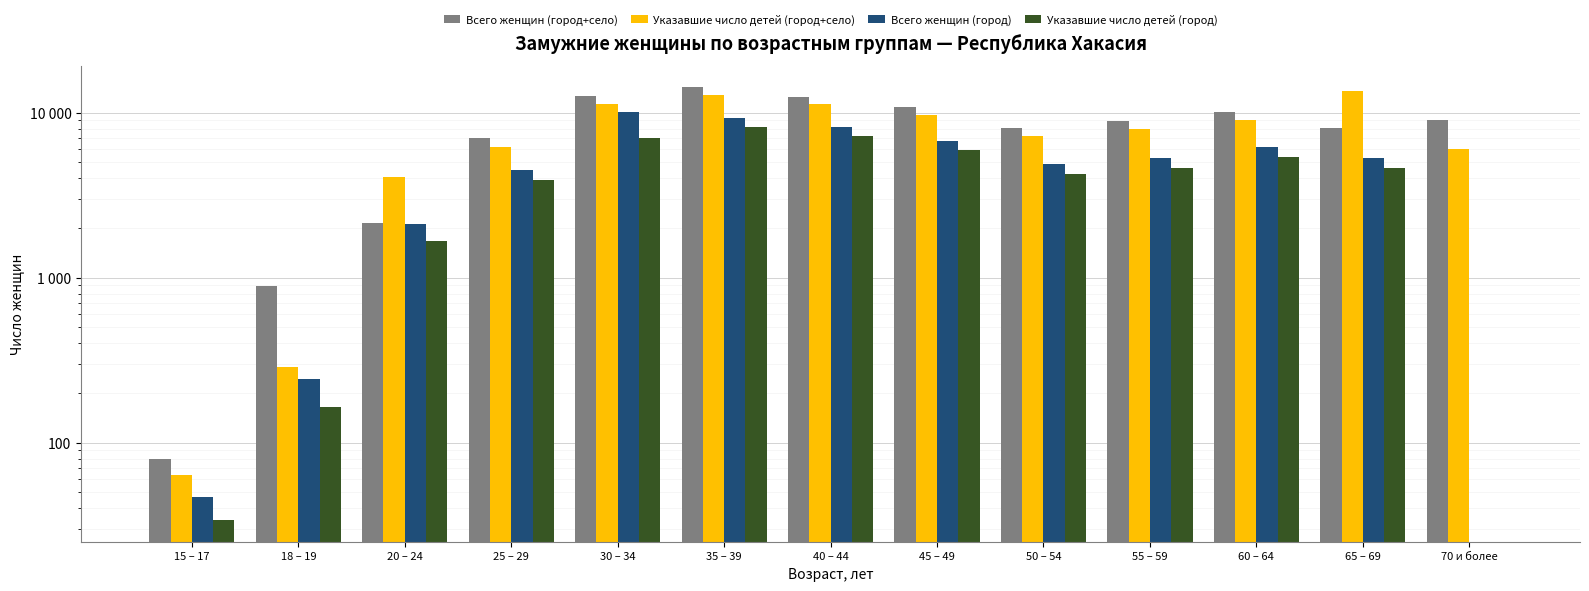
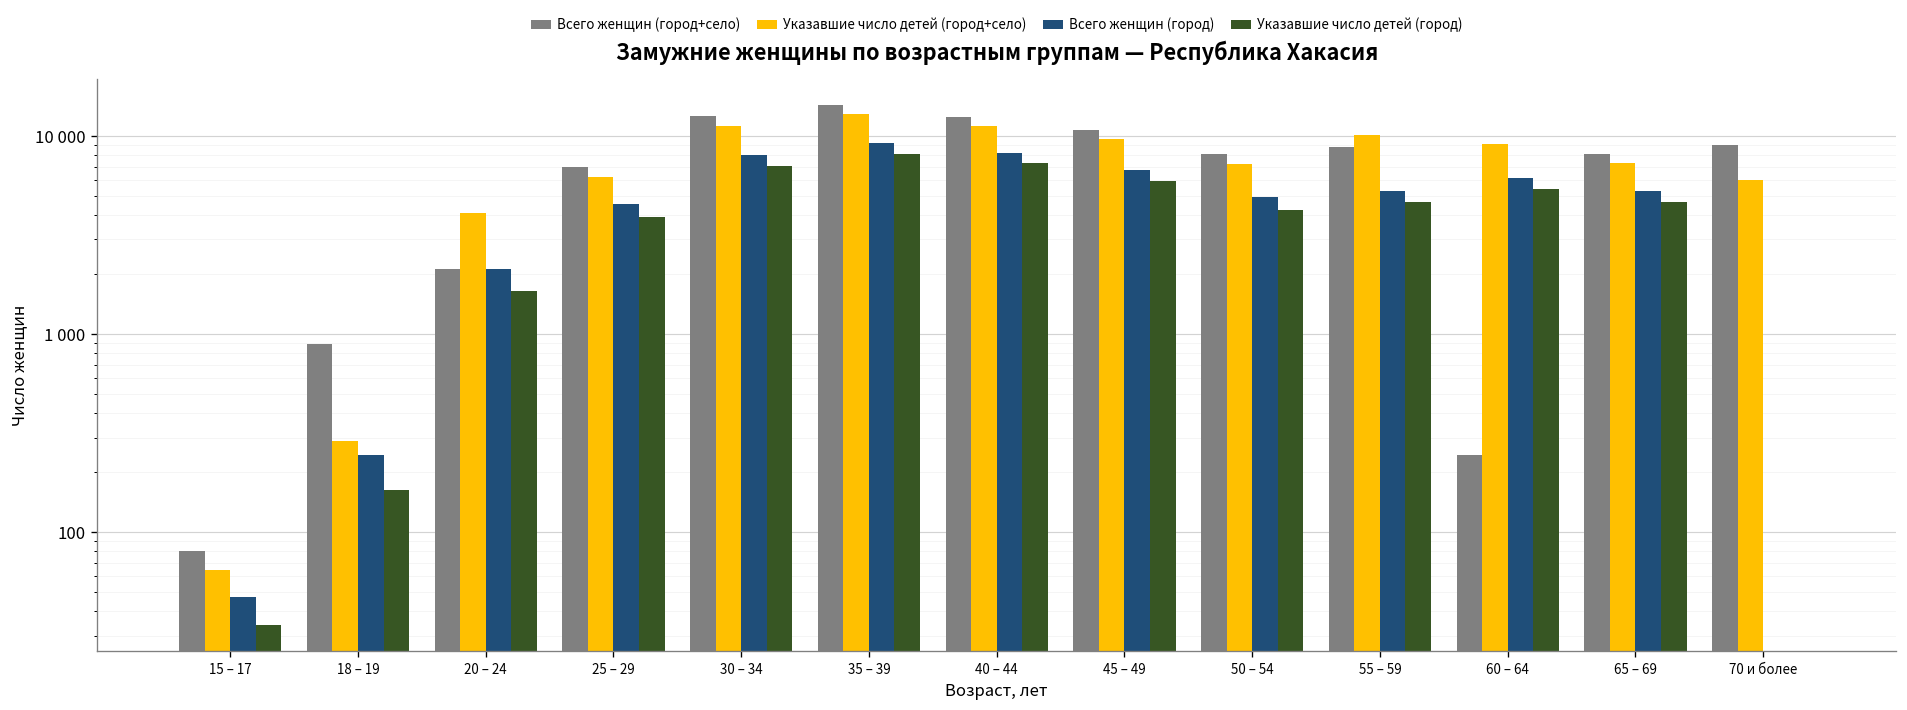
Всего женщин (город), 30 – 34: 10000 -> 8000
Указавшие число детей (город+село), 55 – 59: 8000 -> 10000
Всего женщин (город+село), 60 – 64: 10000 -> 240
Указавшие число детей (город+село), 65 – 69: 13000 -> 7000
